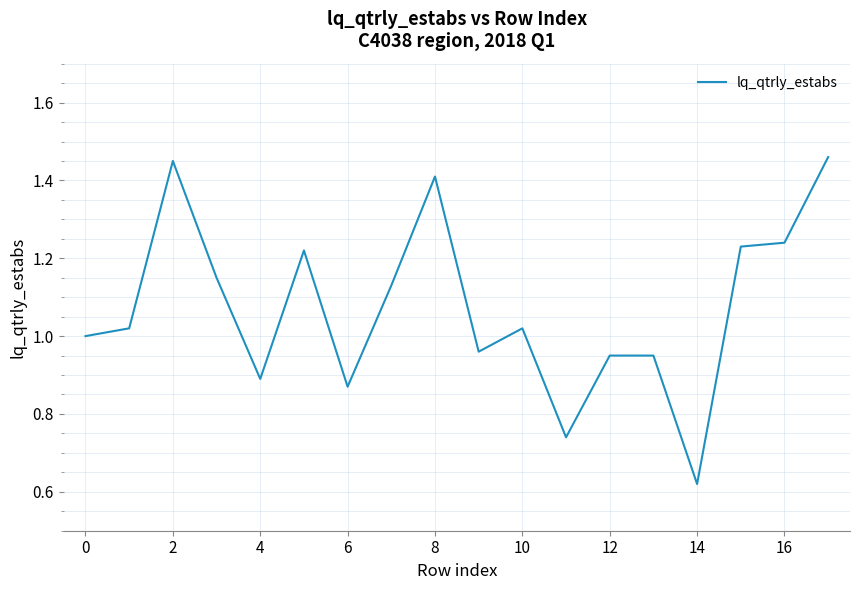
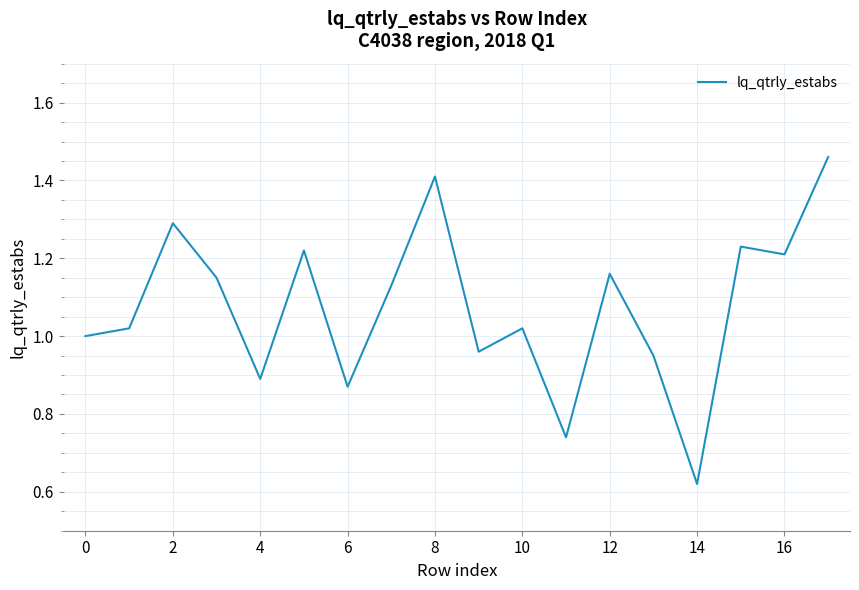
2: 1.45 -> 1.29
12: 0.95 -> 1.16
16: 1.24 -> 1.21
